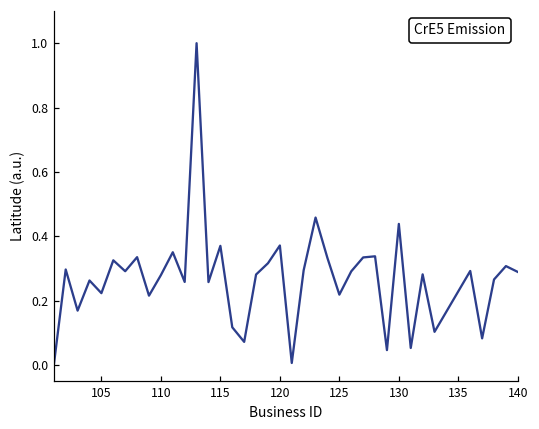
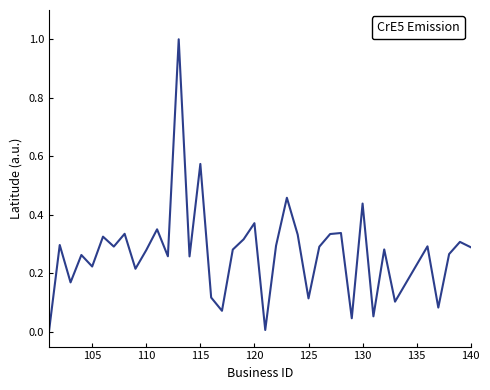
115: 0.37 -> 0.57
125: 0.22 -> 0.11
